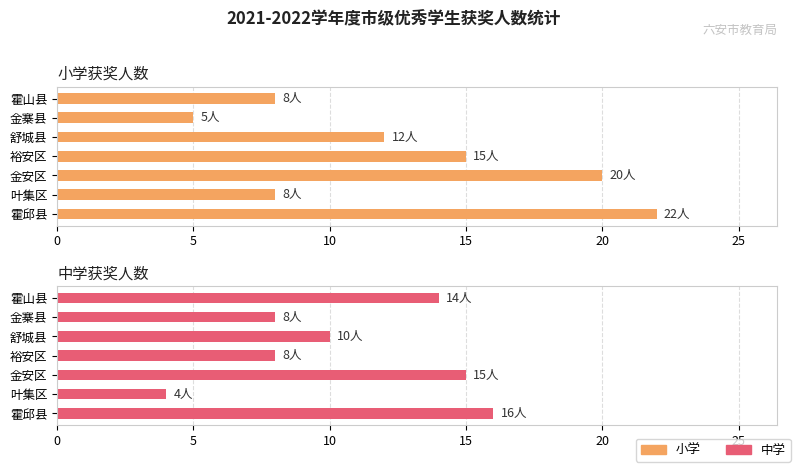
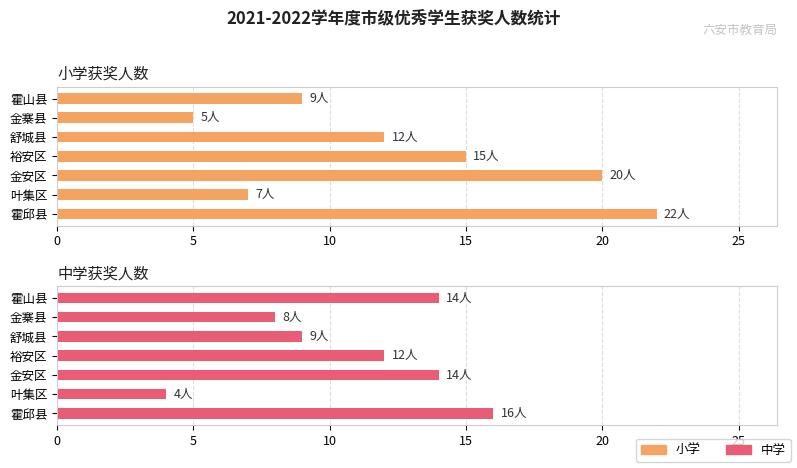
小学获奖人数, 霍山县: 8人 -> 9人
小学获奖人数, 叶集区: 8人 -> 7人
中学获奖人数, 舒城县: 10人 -> 9人
中学获奖人数, 裕安区: 8人 -> 12人
中学获奖人数, 金安区: 15人 -> 14人
